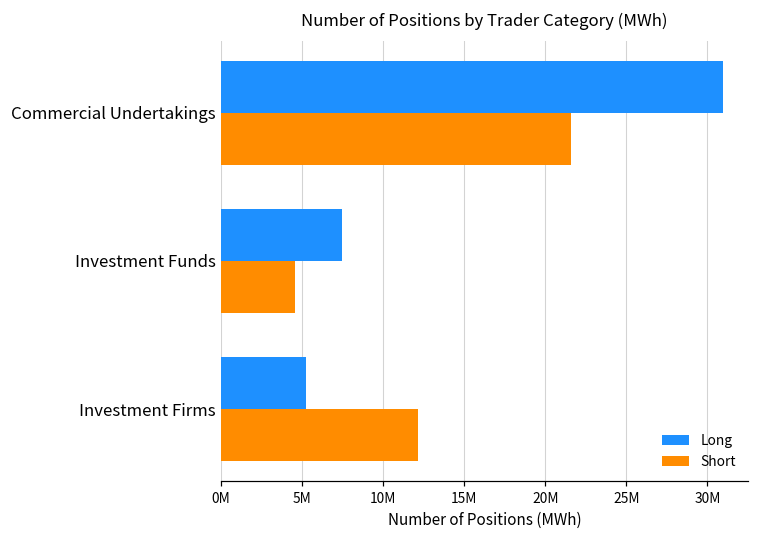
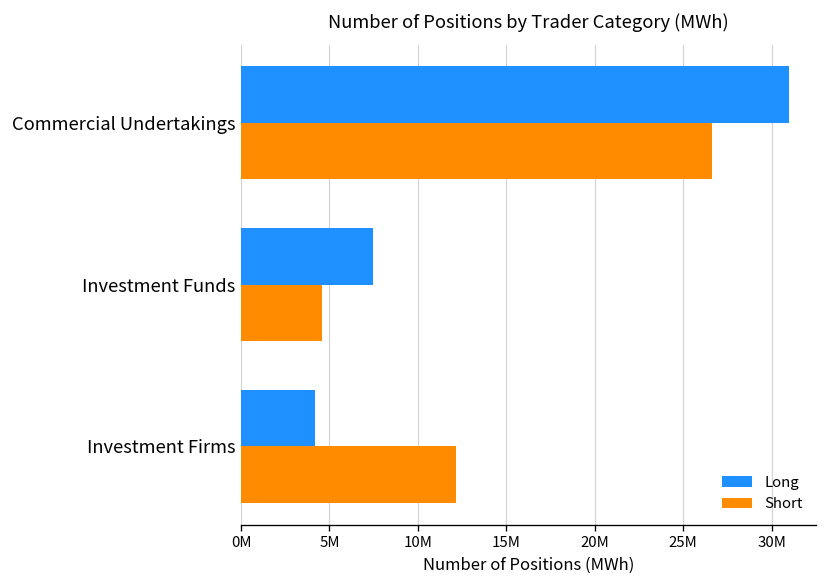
Short, Commercial Undertakings: 21600000 -> 26700000
Long, Investment Firms: 5300000 -> 4200000
